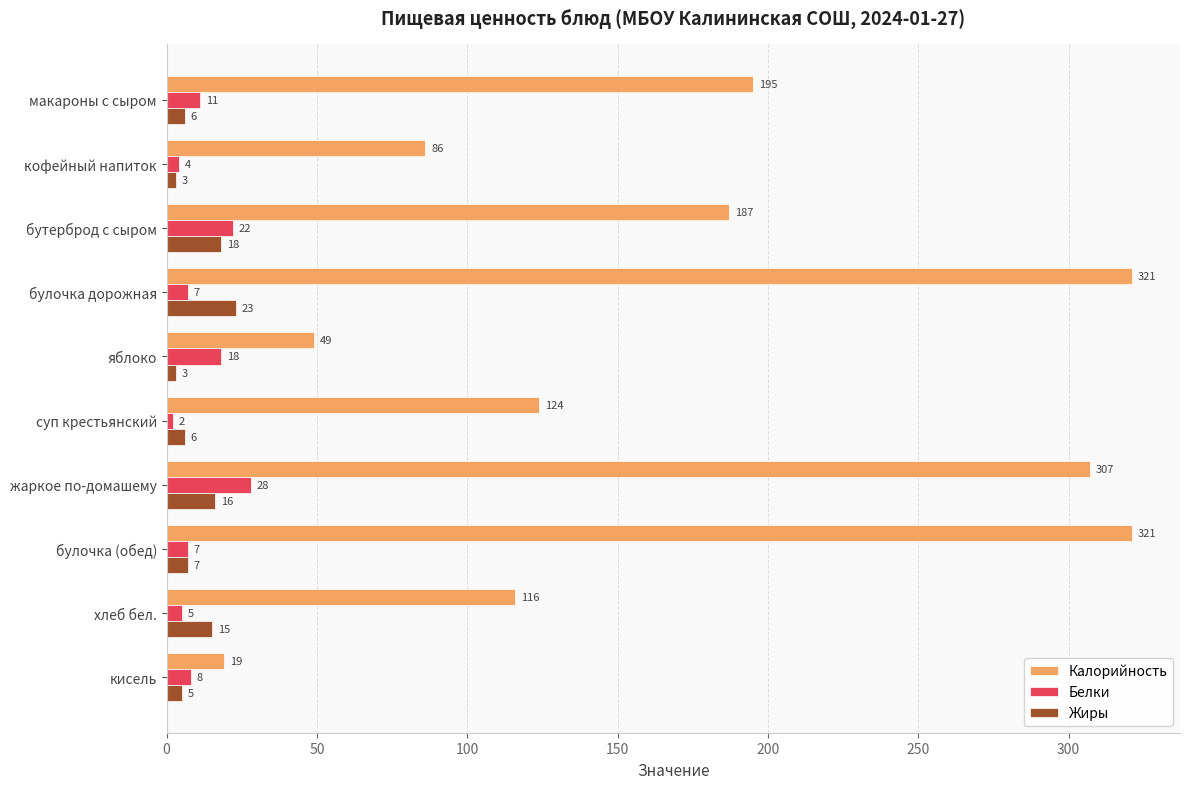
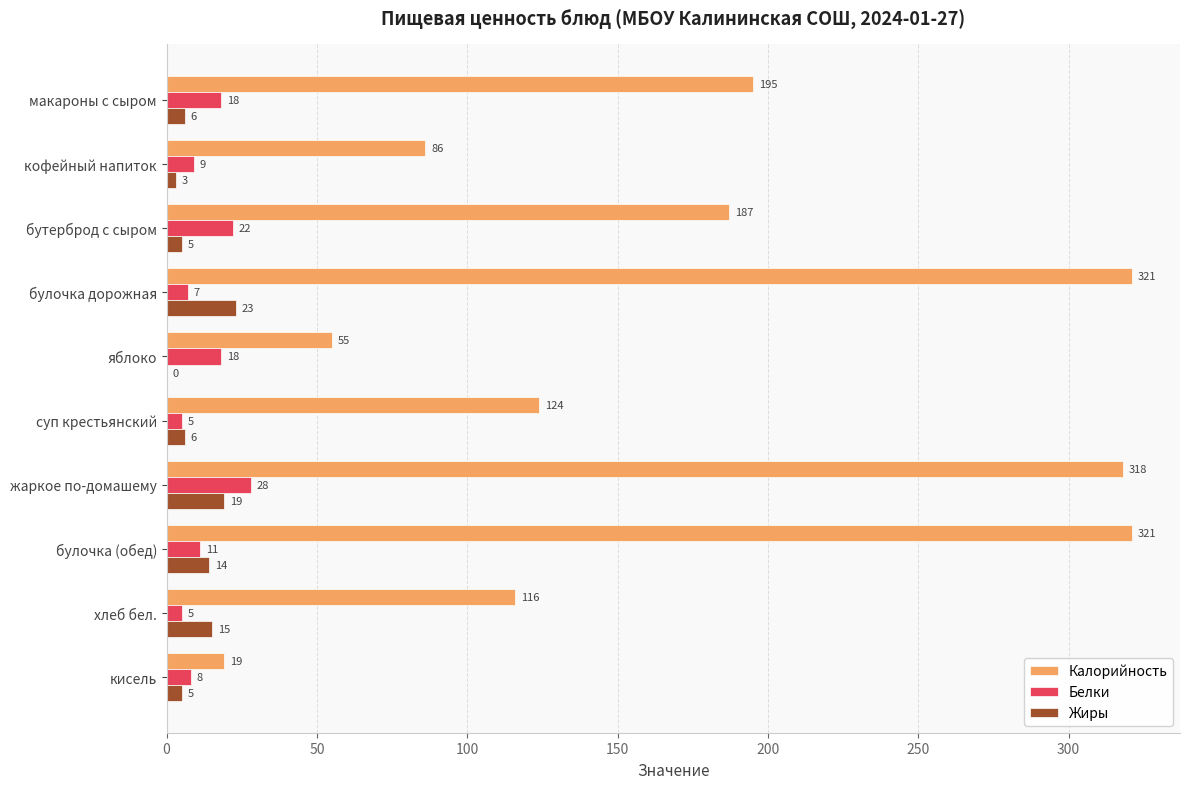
Белки, макароны с сыром: 11 -> 18
Белки, кофейный напиток: 4 -> 9
Жиры, бутерброд с сыром: 18 -> 5
Калорийность, яблоко: 49 -> 55
Жиры, яблоко: 3 -> 0
Белки, суп крестьянский: 2 -> 5
Калорийность, жаркое по-домашему: 307 -> 318
Жиры, жаркое по-домашему: 16 -> 19
Белки, булочка (обед): 7 -> 11
Жиры, булочка (обед): 7 -> 14
